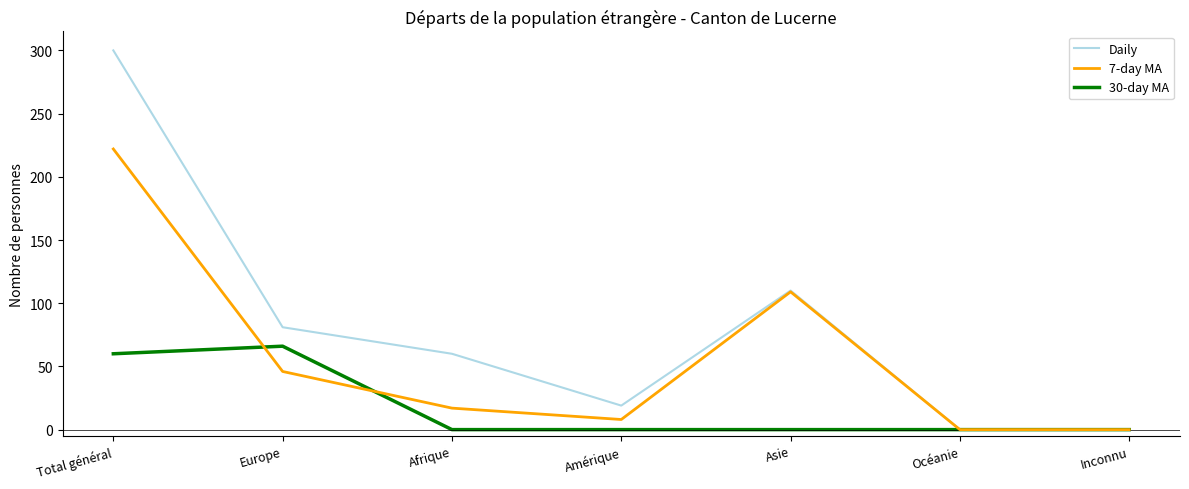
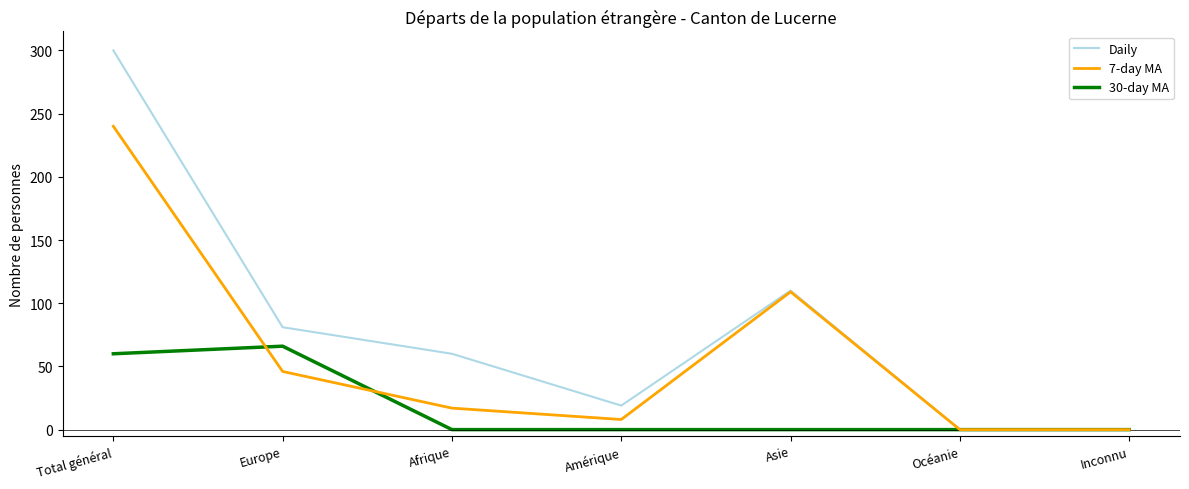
7-day MA, Total général: 222 -> 240
